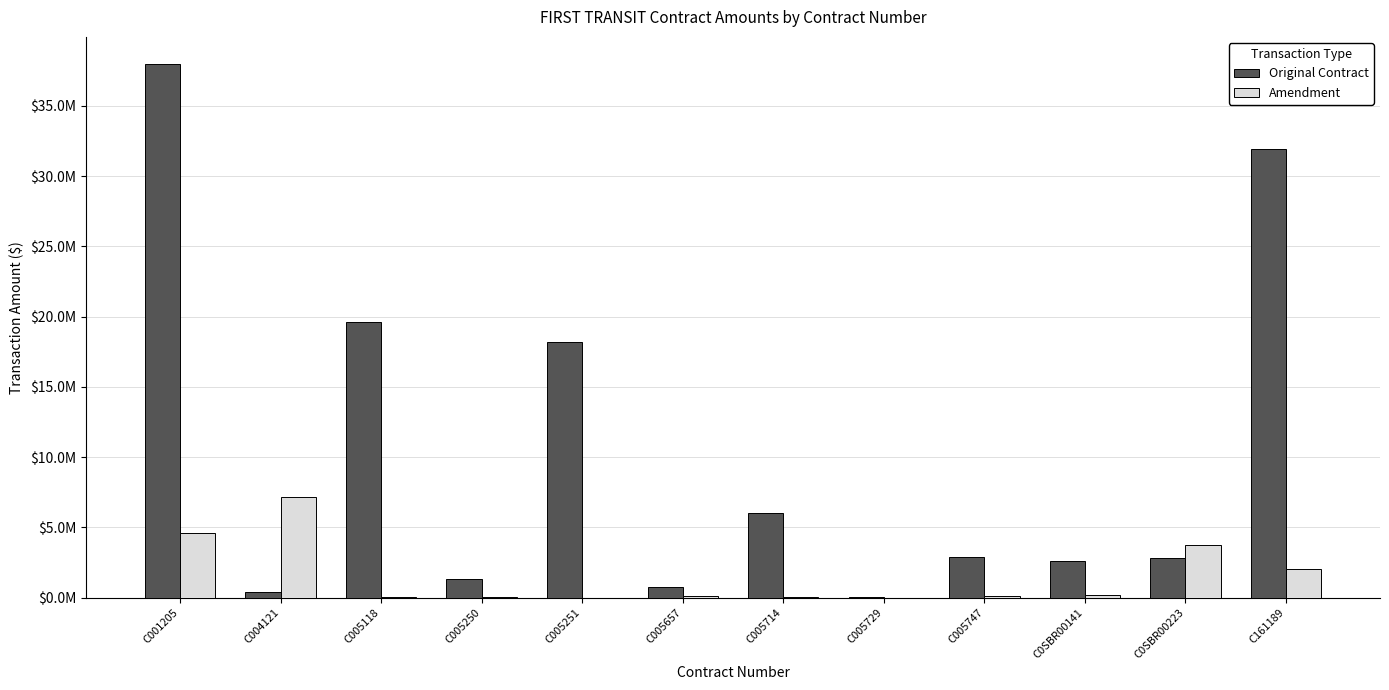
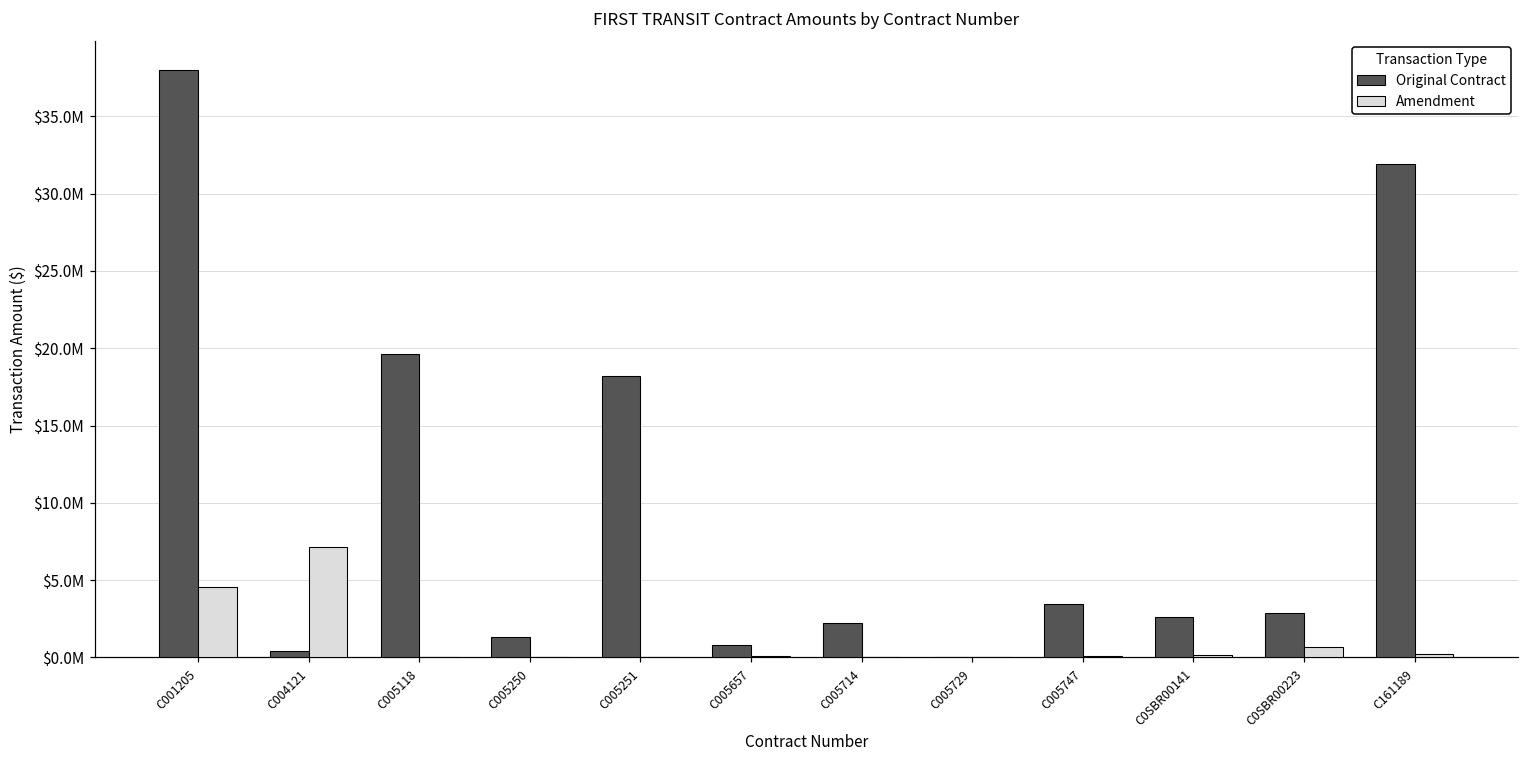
Original Contract, C005714: $6000000 -> $2200000
Original Contract, C005747: $2900000 -> $3500000
Amendment, C0SBR00223: $3700000 -> $700000
Amendment, C161189: $2100000 -> $200000
